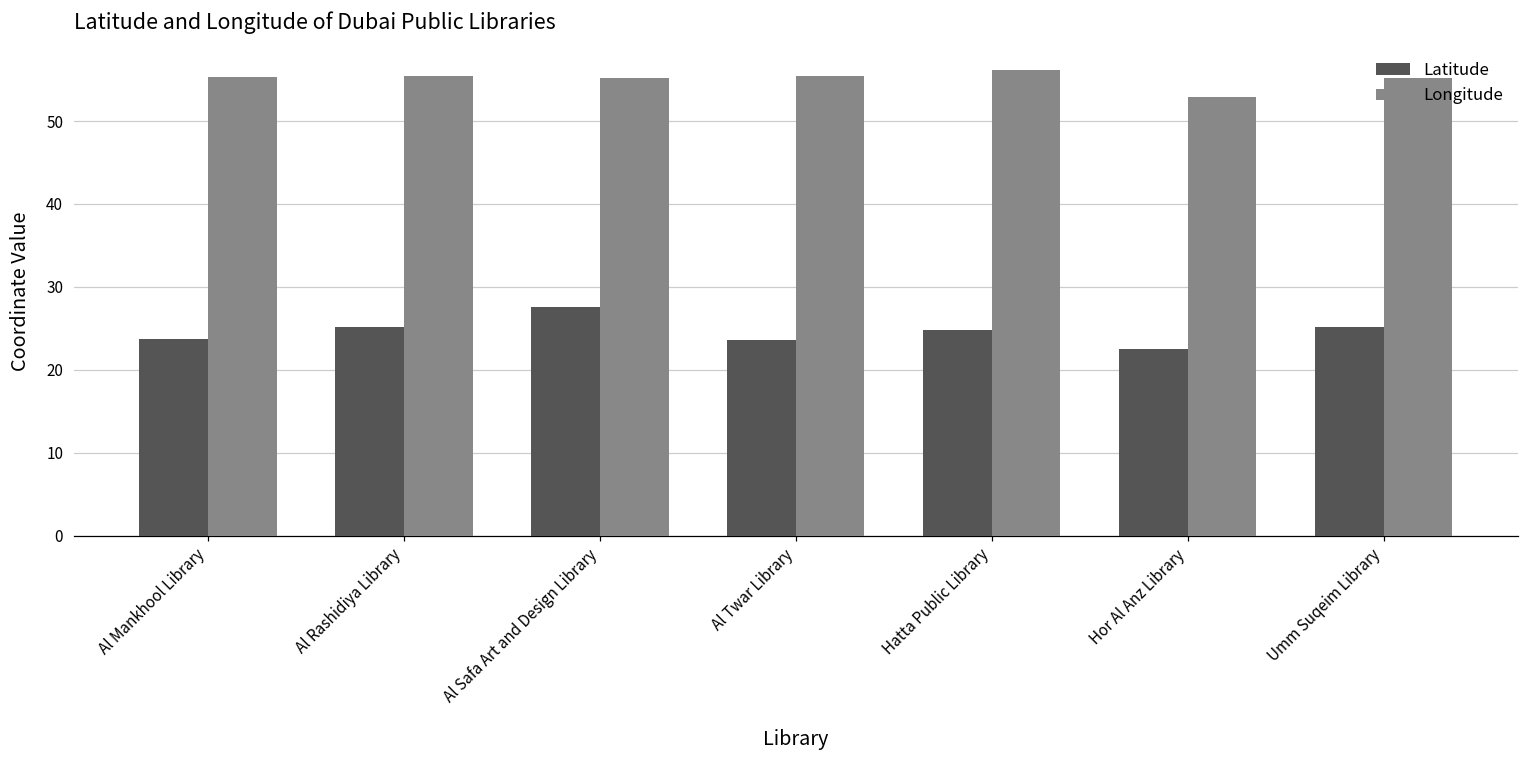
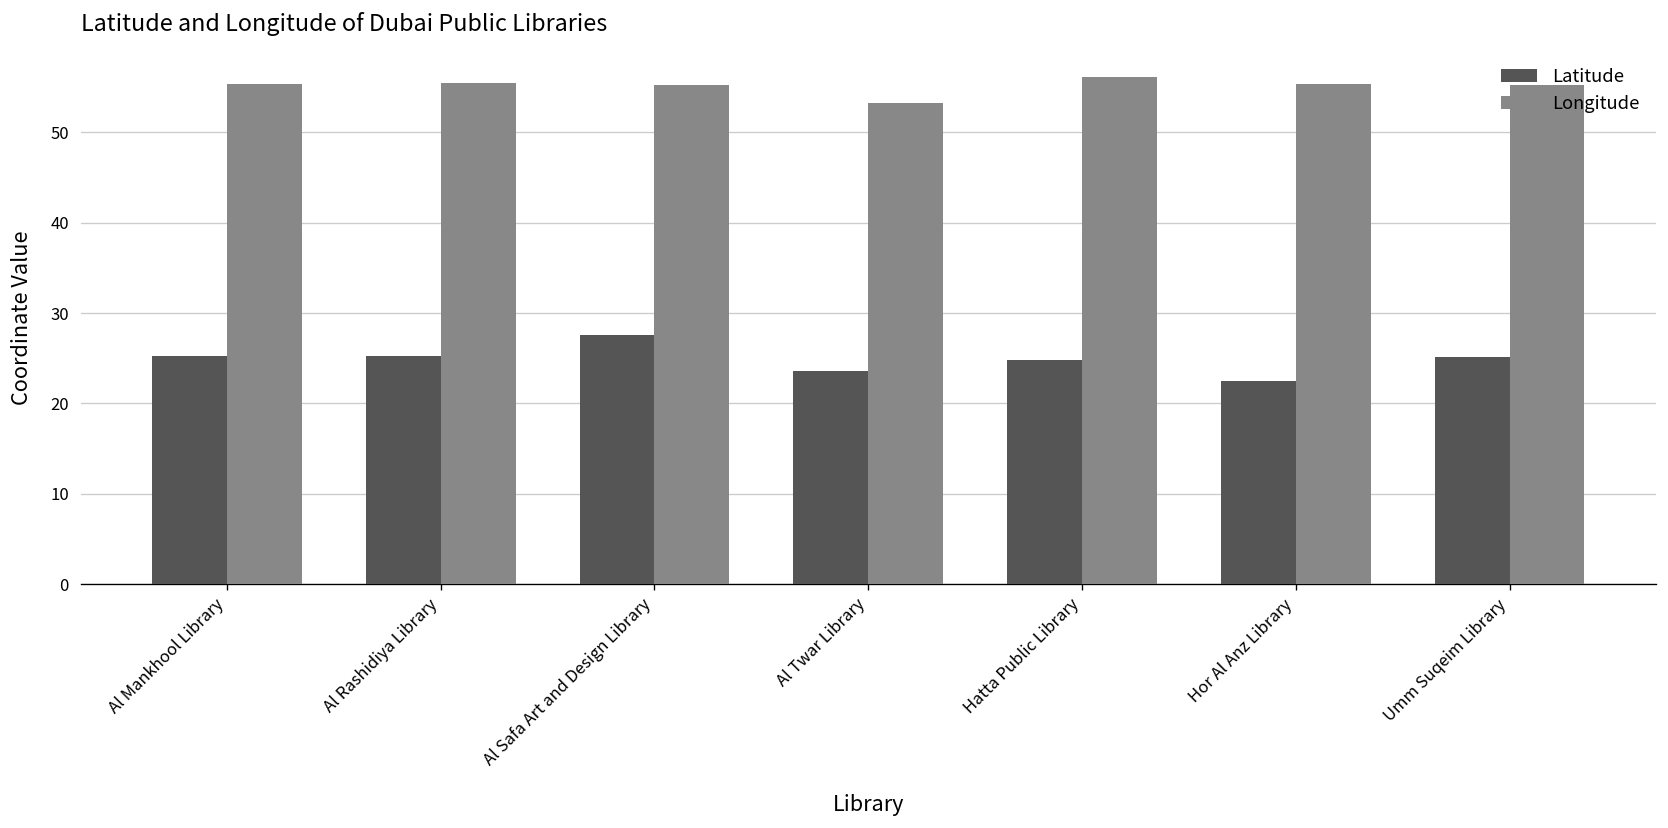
Latitude, Al Mankhool Library: 24 -> 25
Longitude, Al Twar Library: 55 -> 53
Longitude, Hor Al Anz Library: 53 -> 55
